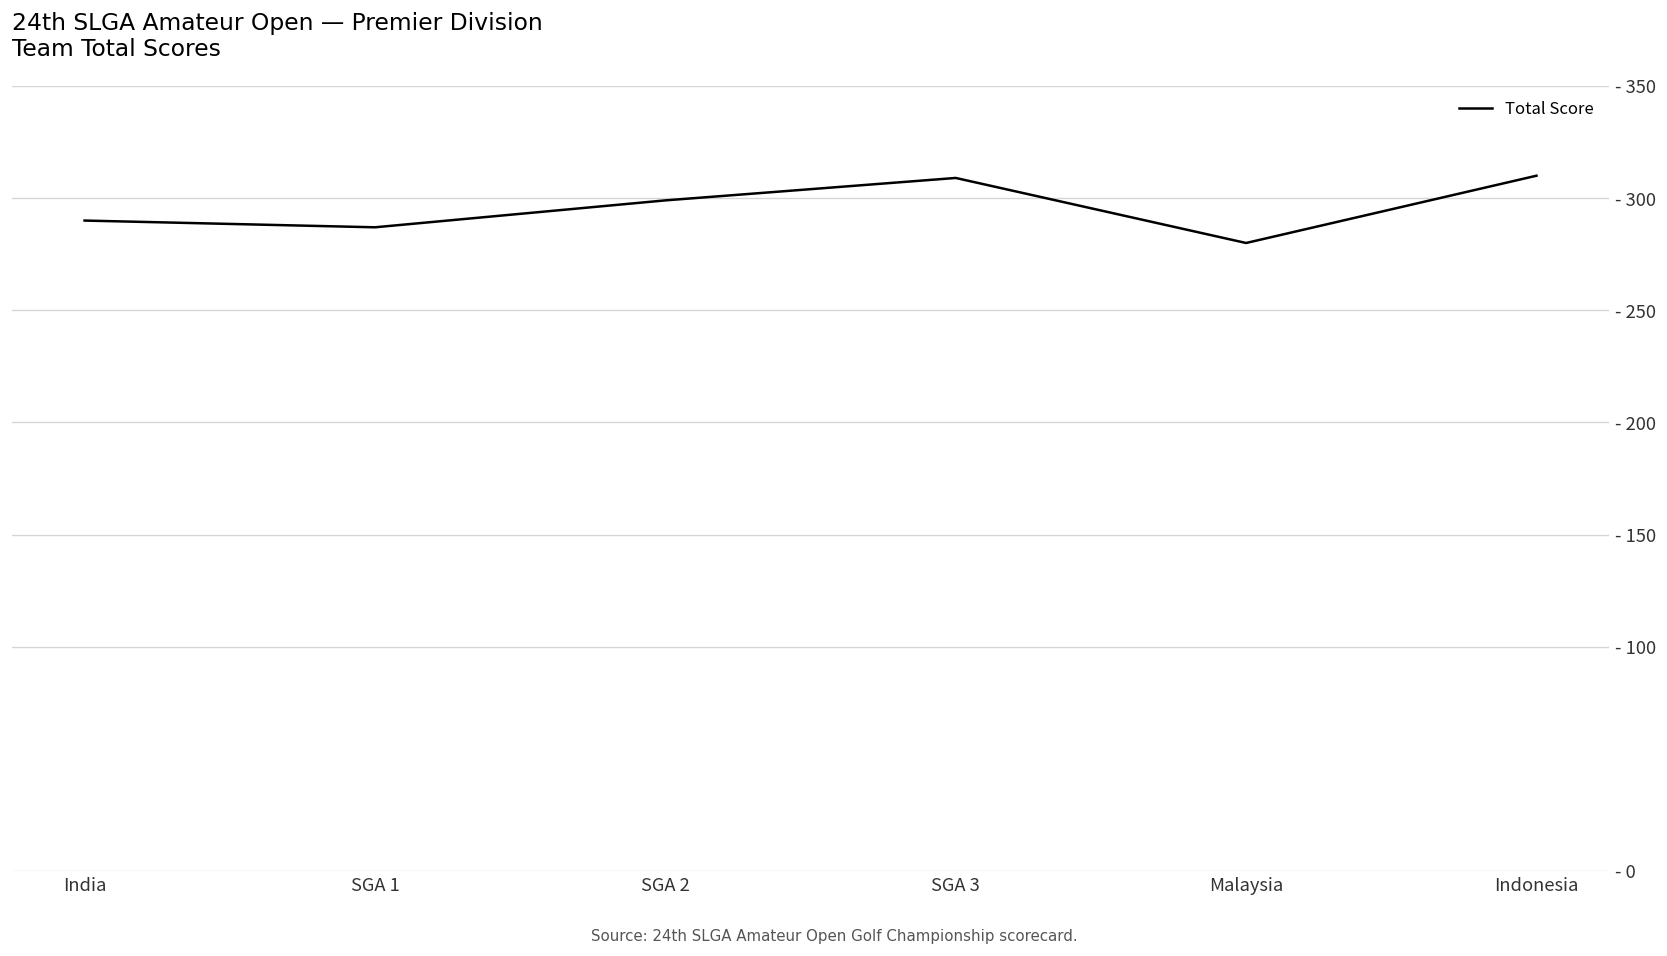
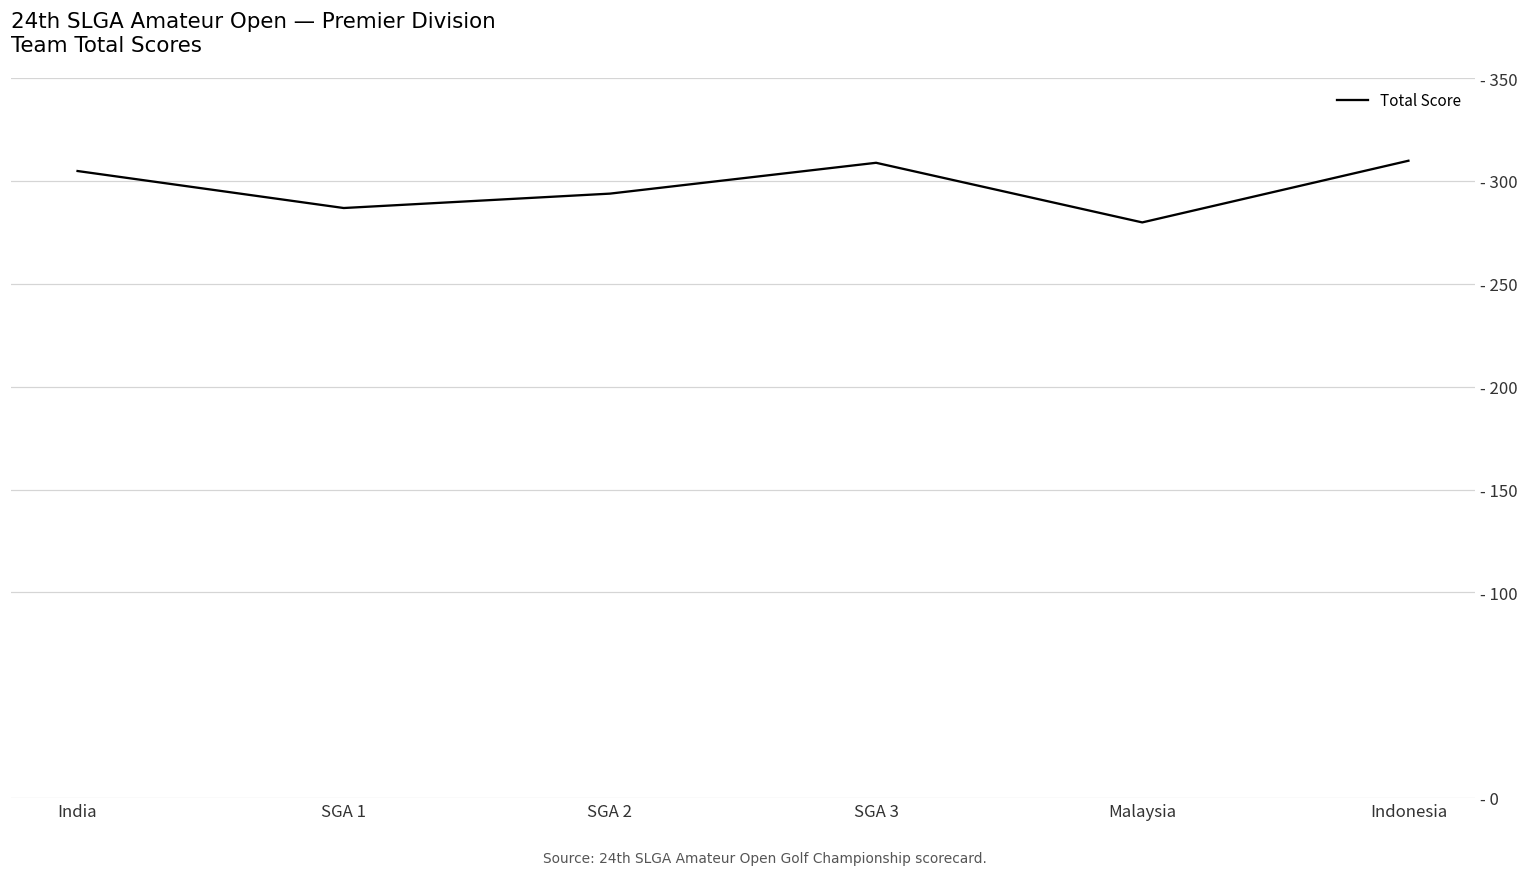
India: - 290 -> - 305
SGA 2: - 299 -> - 294
